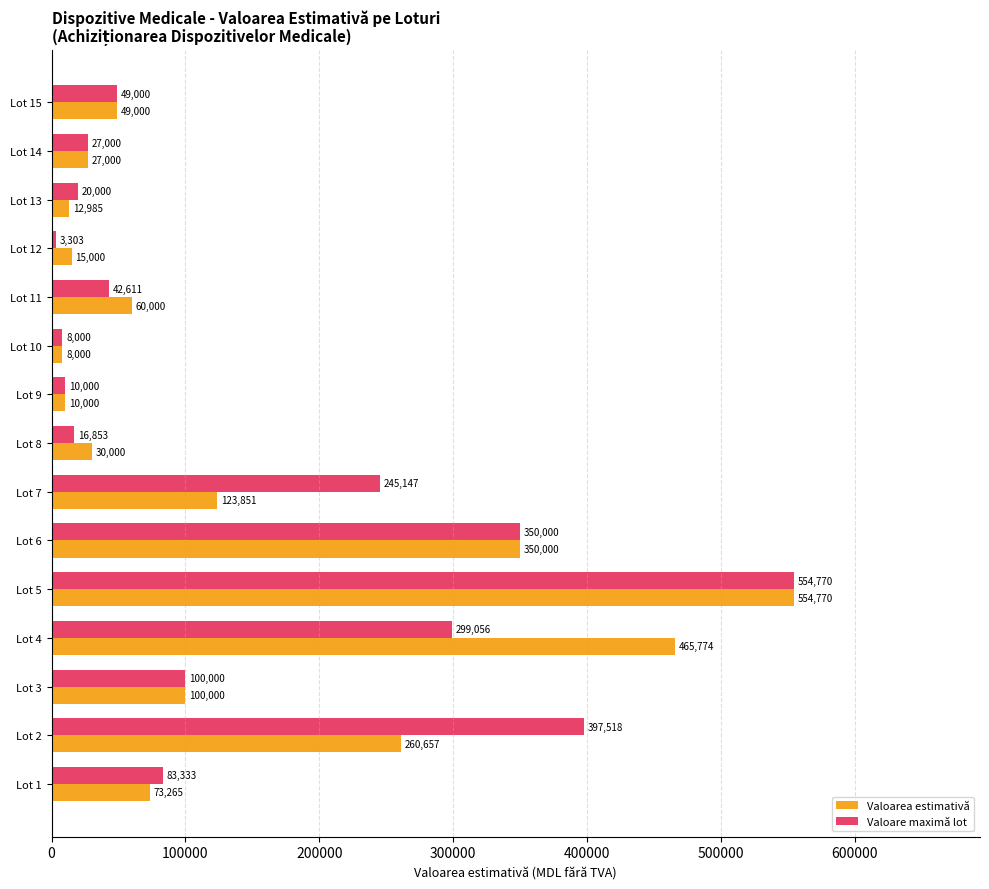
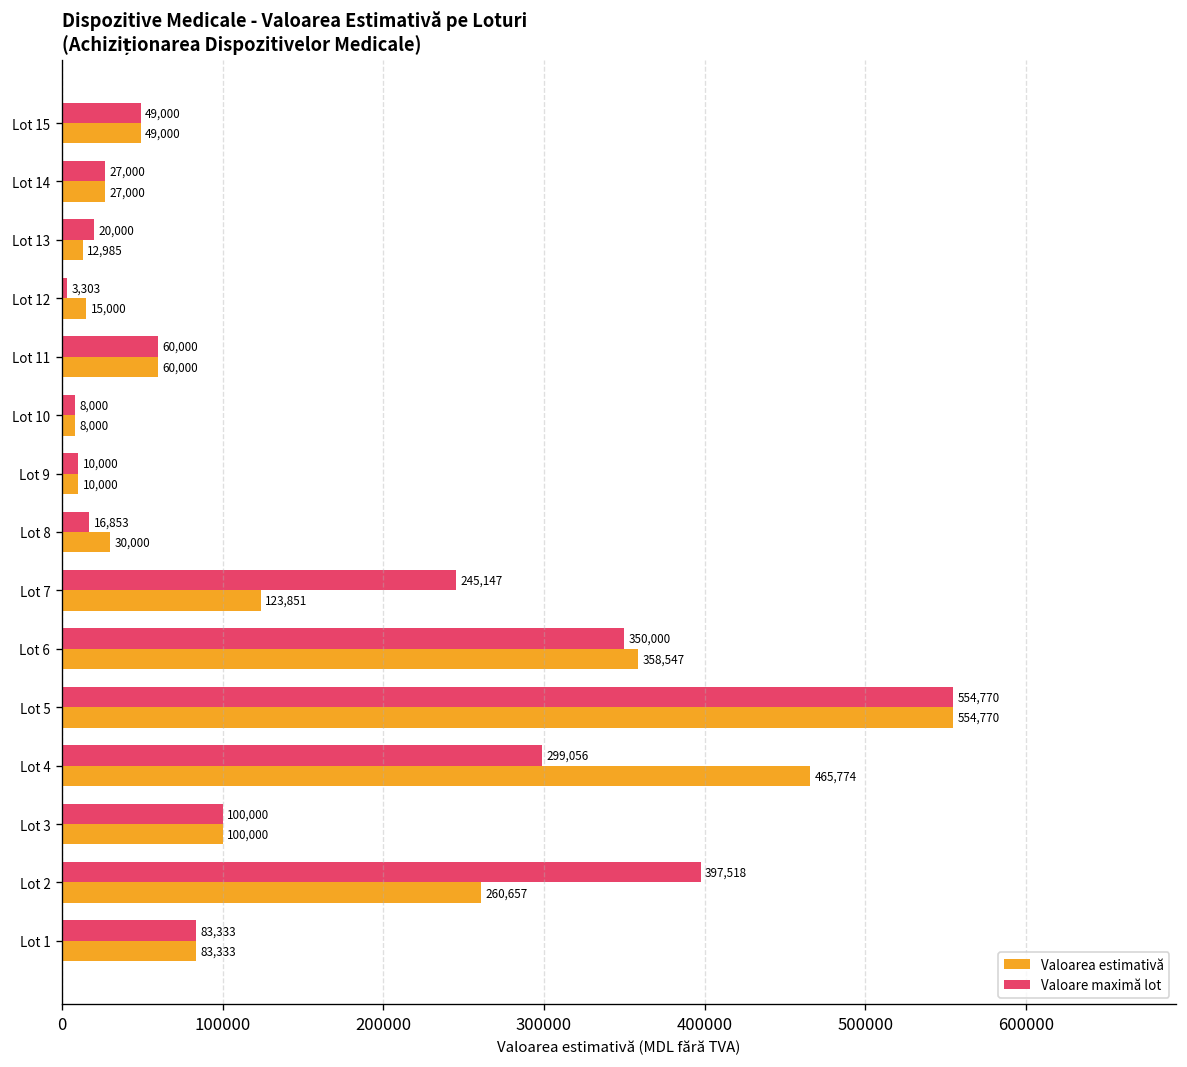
Valoare maximă lot, Lot 11: 42,611 -> 60,000
Valoarea estimativă, Lot 6: 350,000 -> 358,547
Valoarea estimativă, Lot 1: 73,265 -> 83,333
